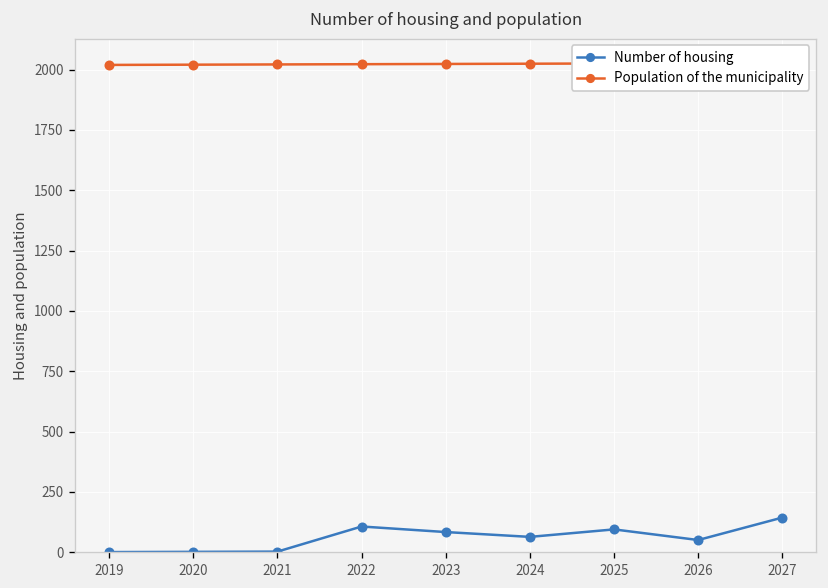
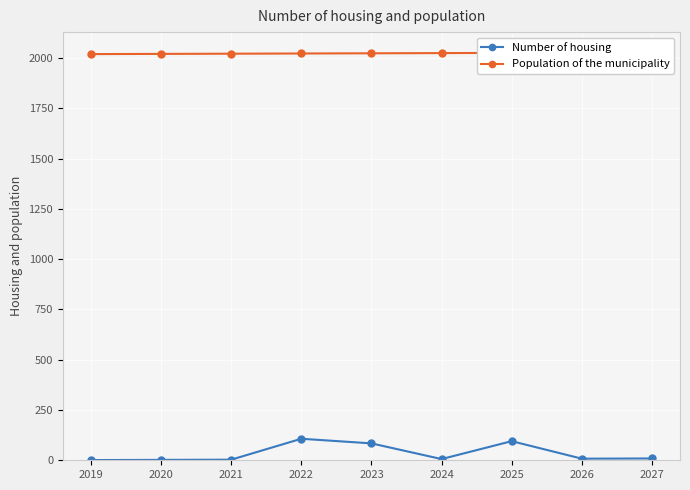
Number of housing, 2024: 60 -> 10
Number of housing, 2026: 50 -> 10
Number of housing, 2027: 140 -> 10
